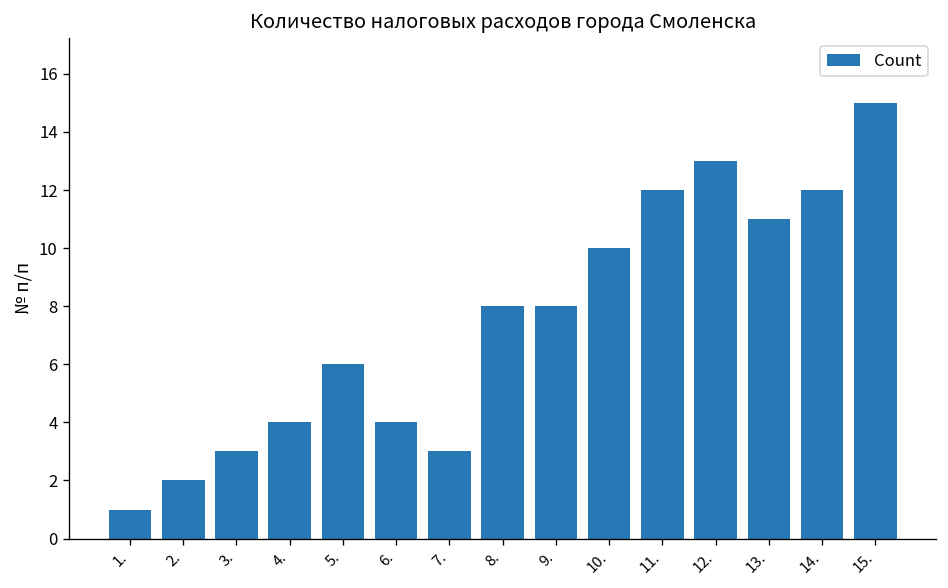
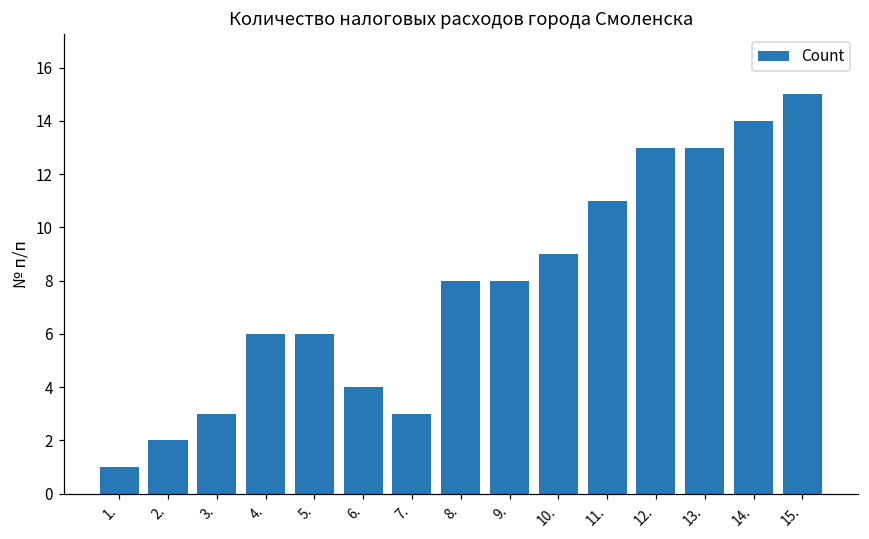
4.: 4 -> 6
10.: 10 -> 9
11.: 12 -> 11
13.: 11 -> 13
14.: 12 -> 14
